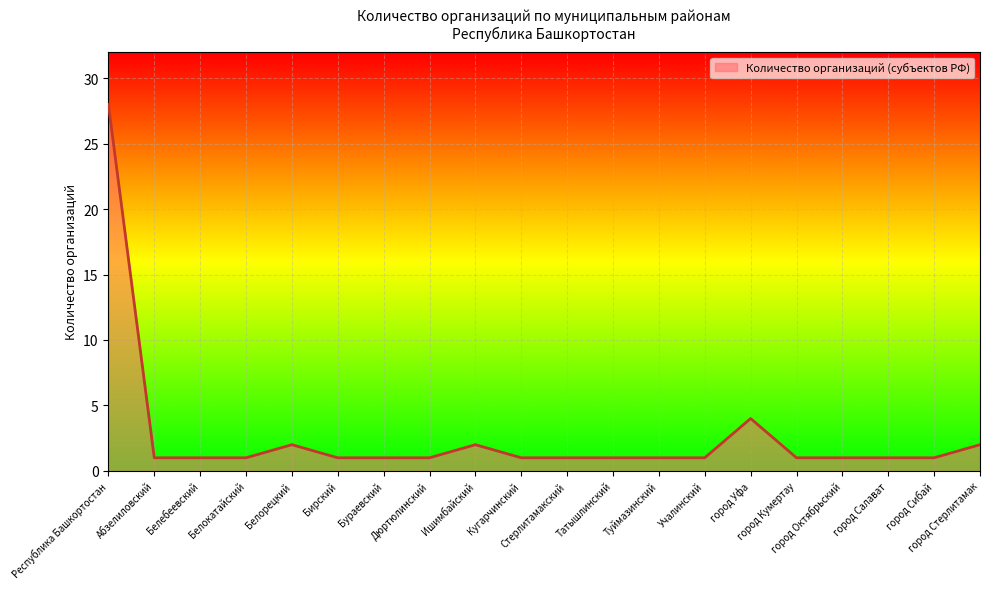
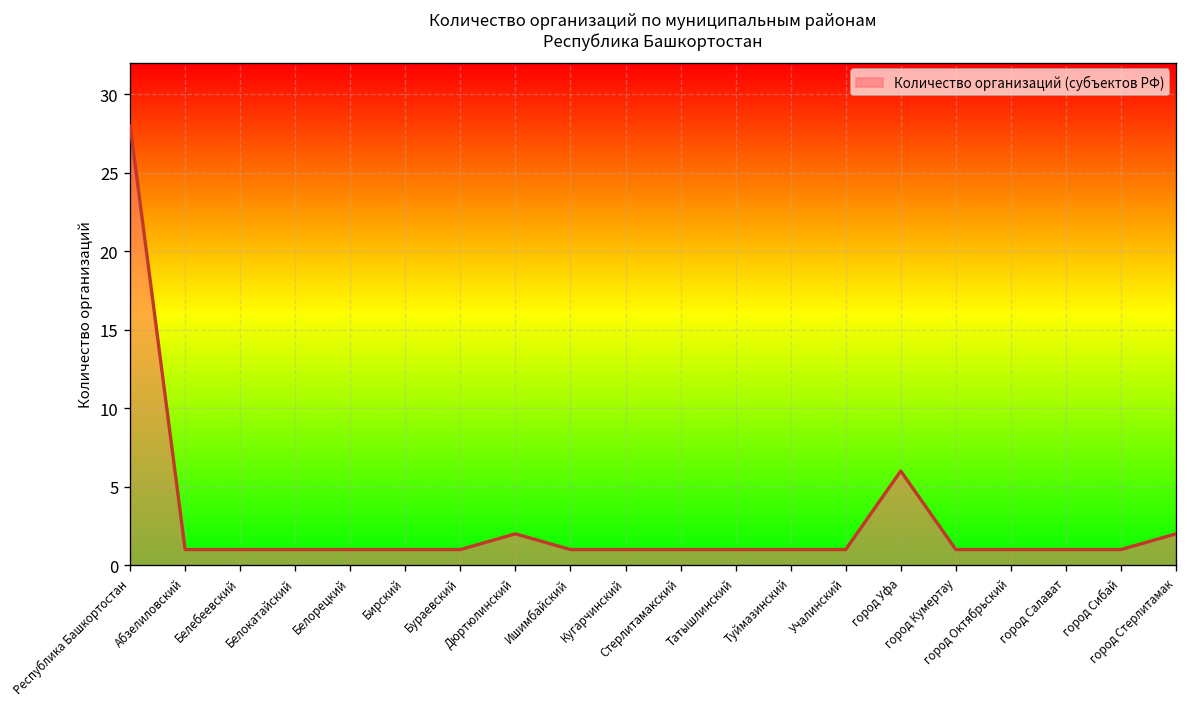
Белорецкий: 2 -> 1
Дюртюлинский: 1 -> 2
Ишимбайский: 2 -> 1
город Уфа: 4 -> 6
